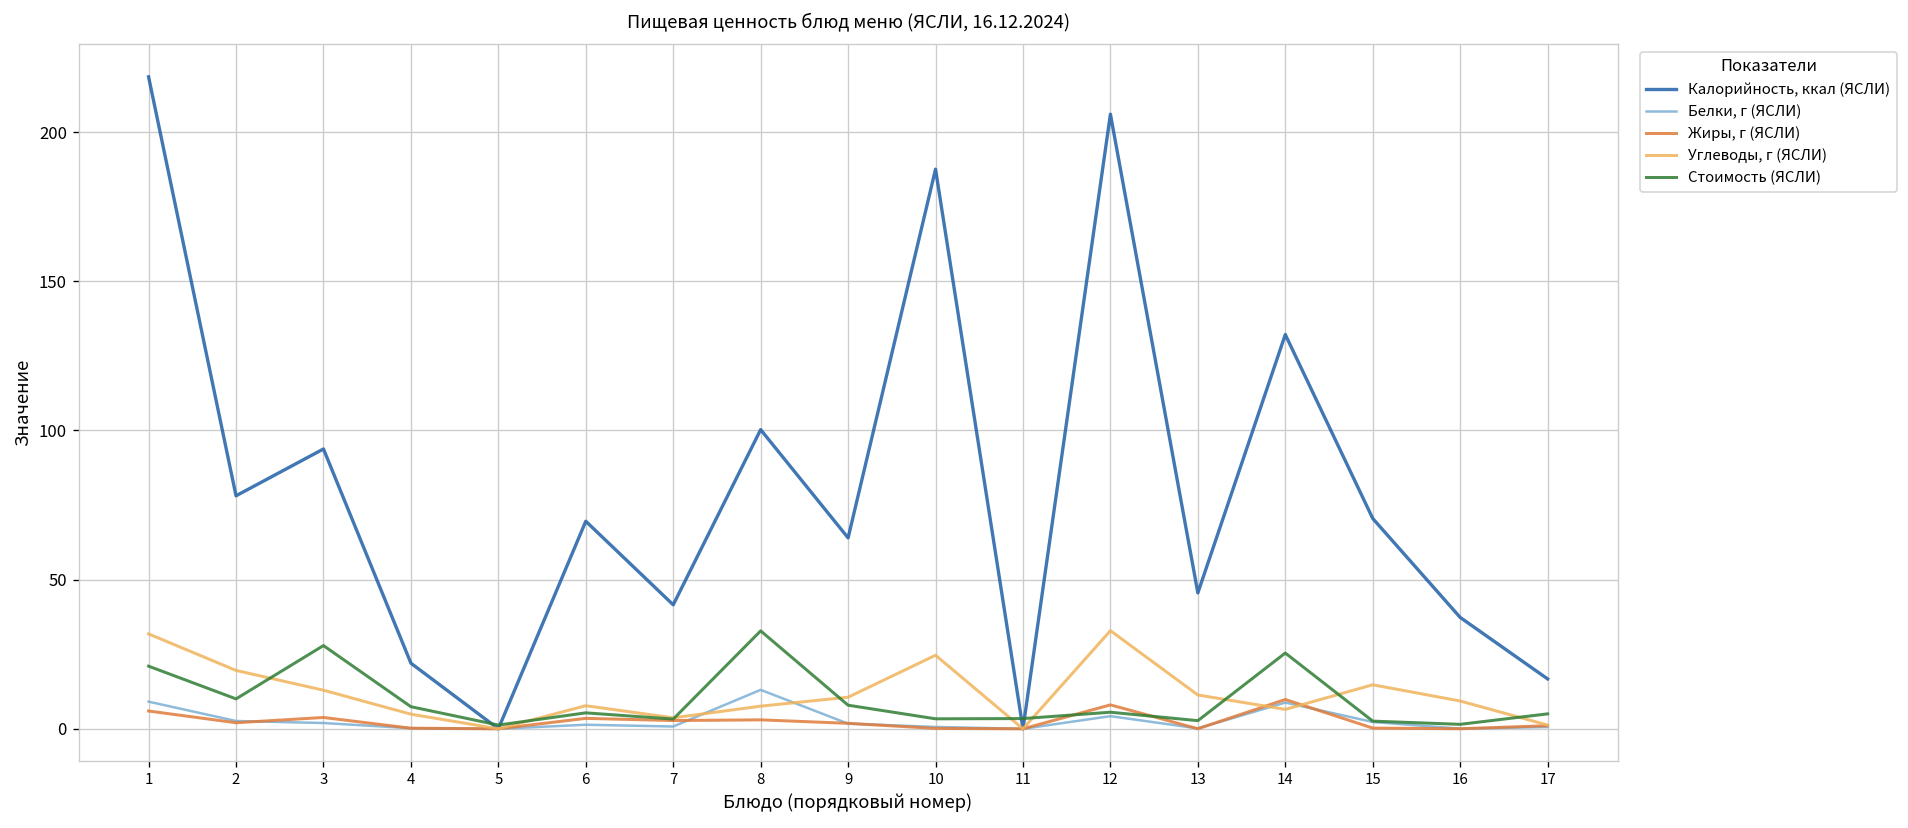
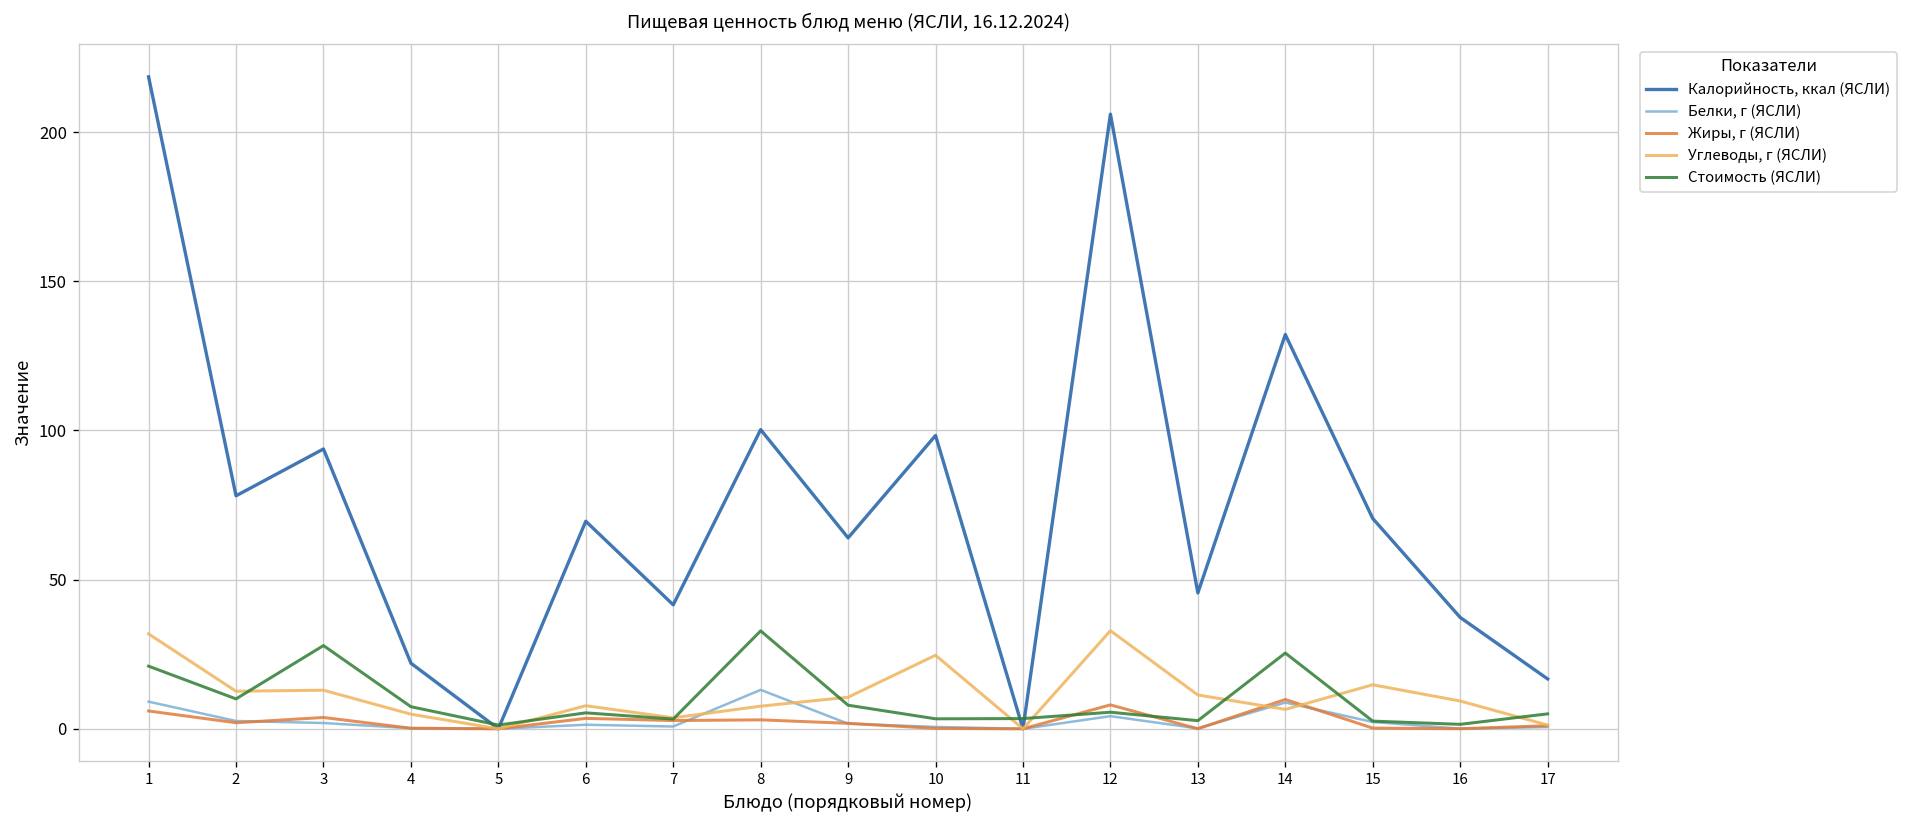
Углеводы, г (ЯСЛИ), 2: 20 -> 13
Калорийность, ккал (ЯСЛИ), 10: 188 -> 98
